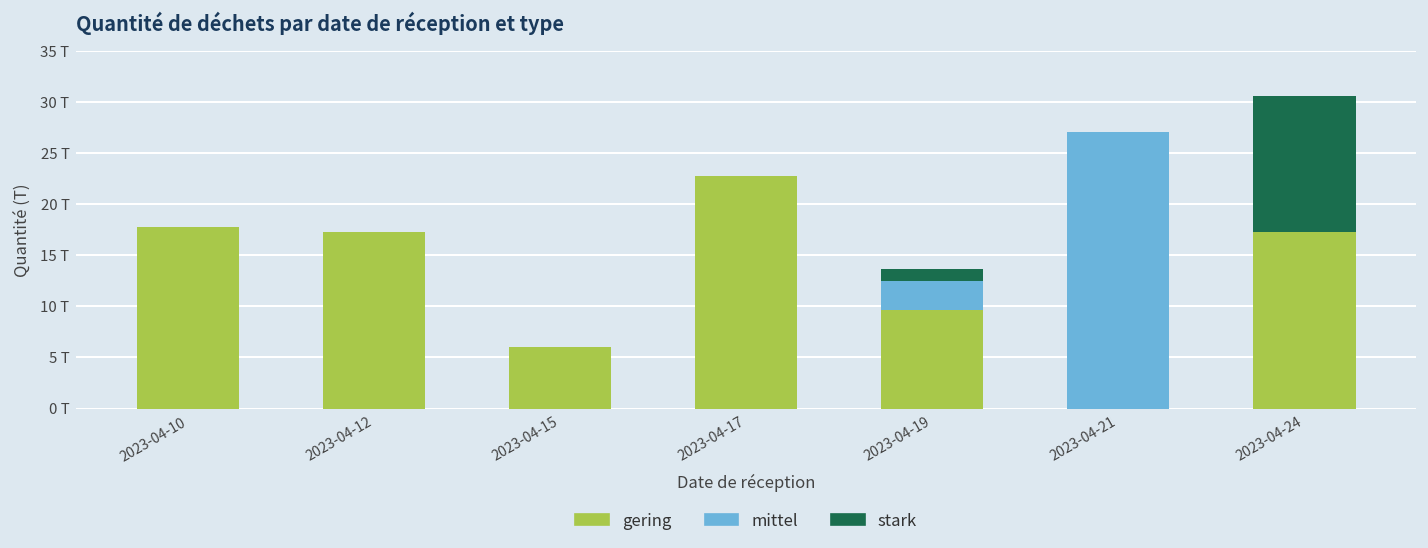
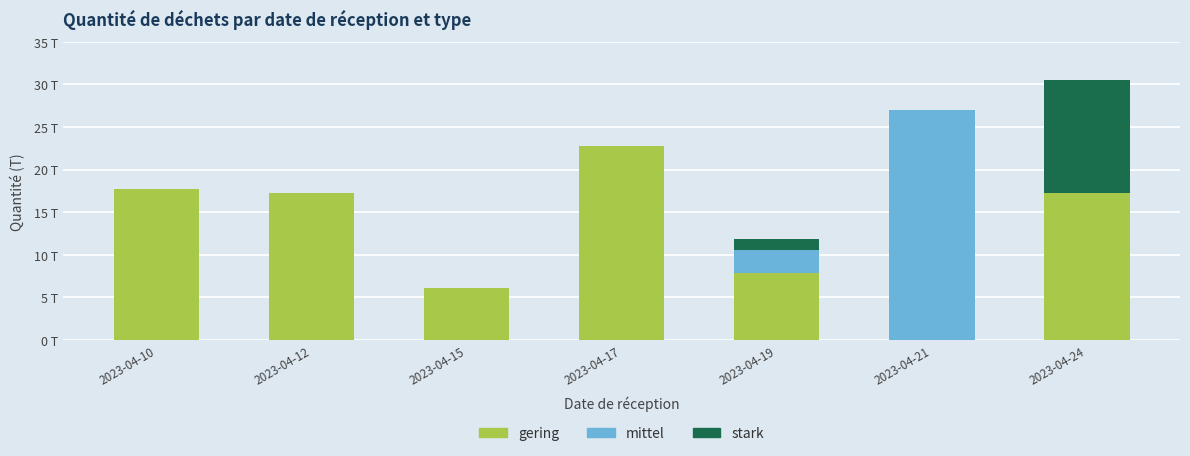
gering, 2023-04-19: 10 T -> 8 T
